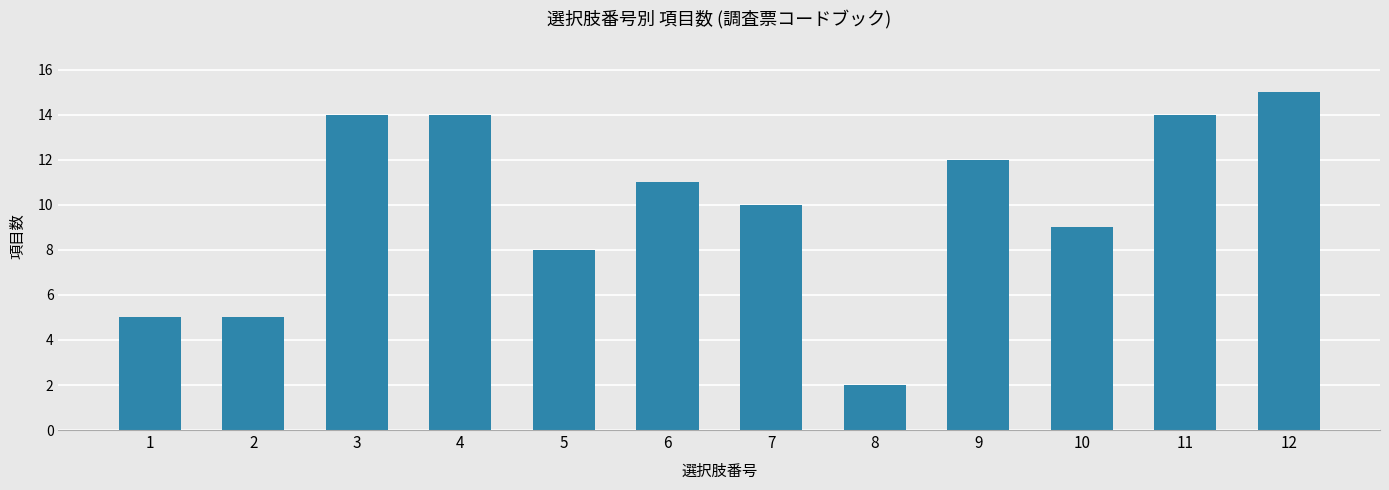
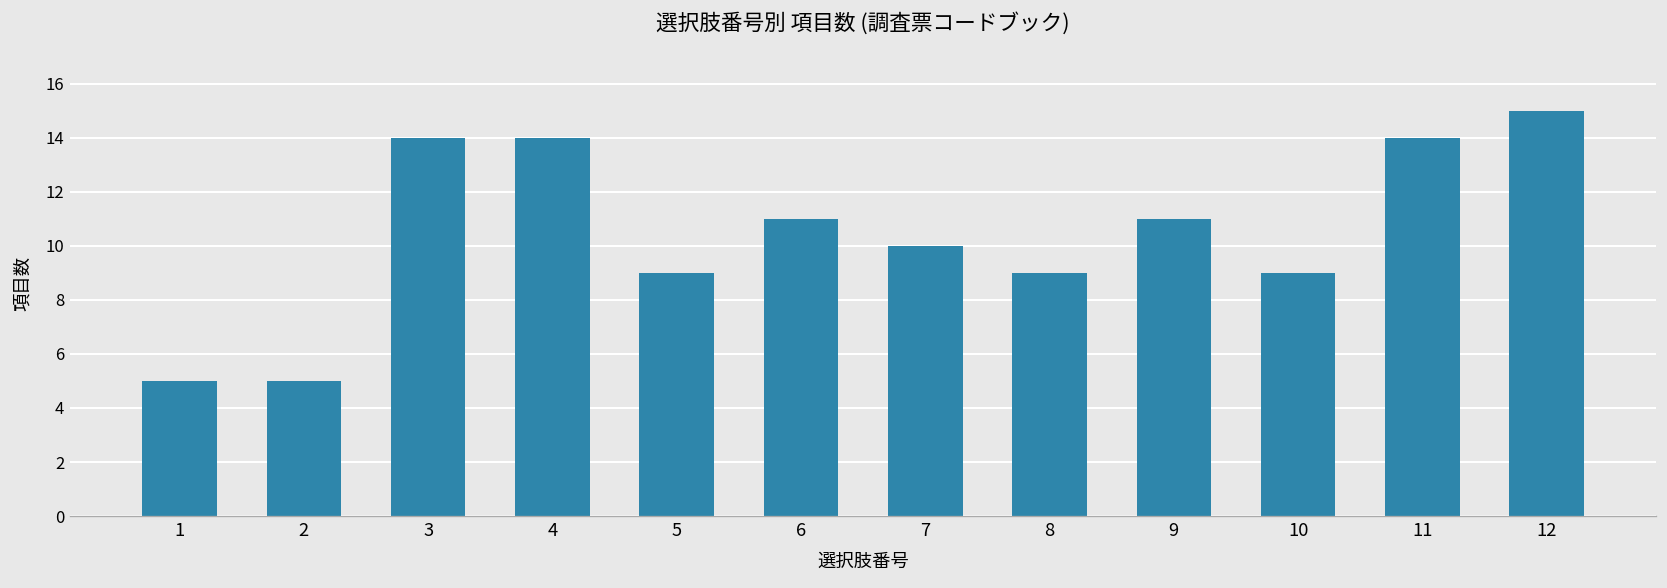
5: 8 -> 9
8: 2 -> 9
9: 12 -> 11
